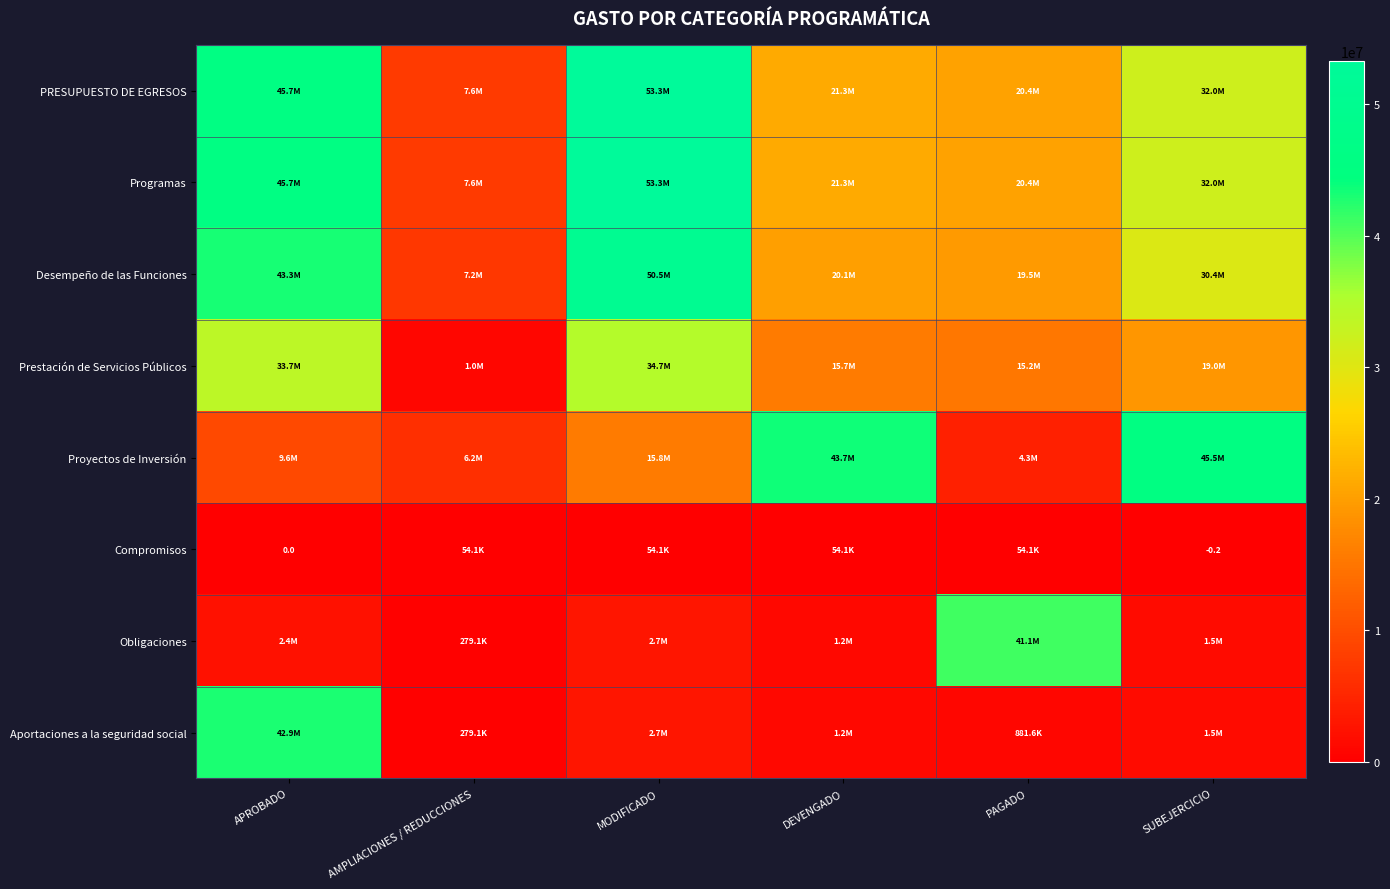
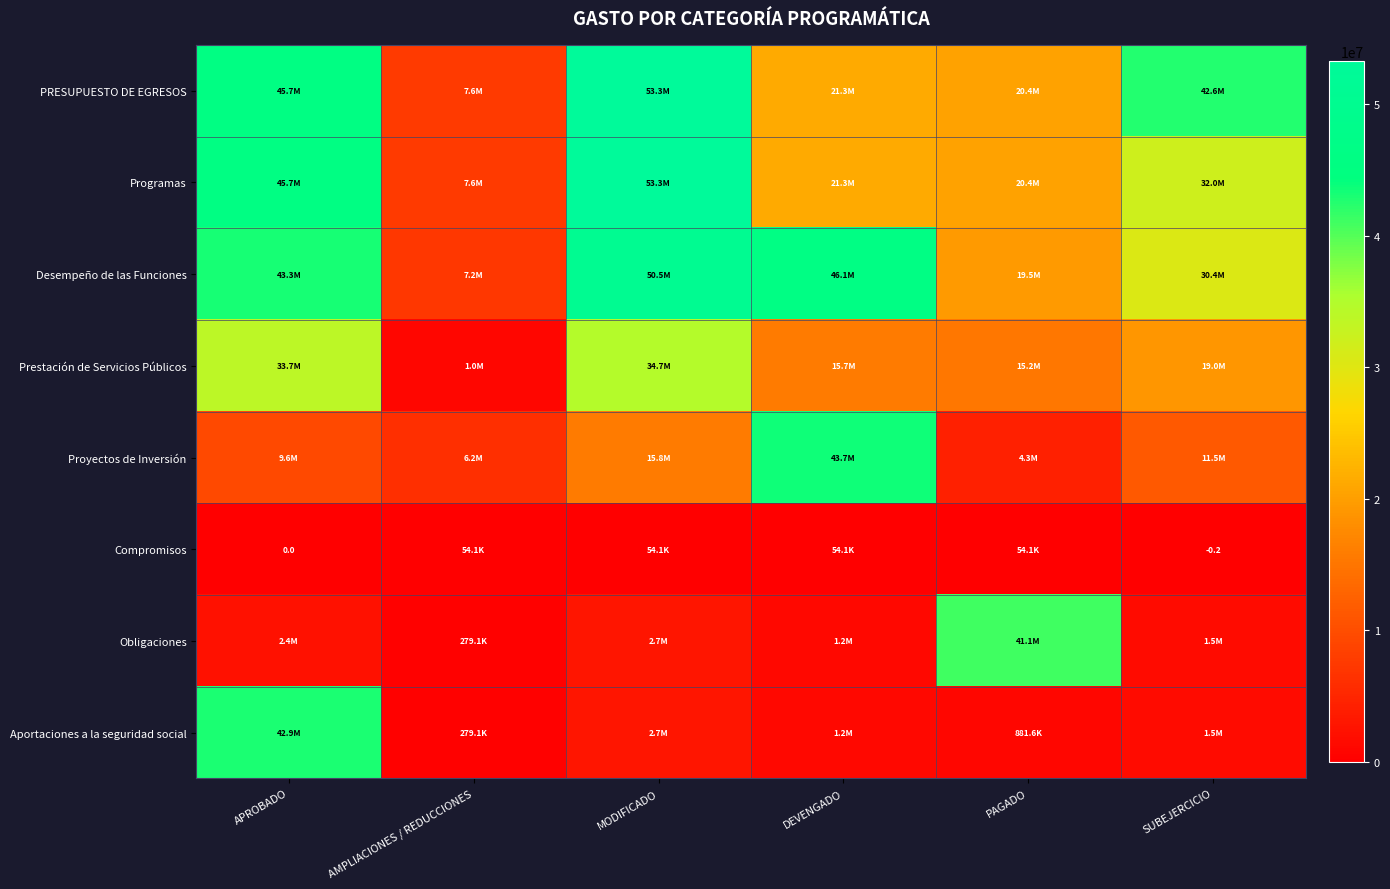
PRESUPUESTO DE EGRESOS, SUBEJERCICIO: 32.0M -> 42.6M
Desempeño de las Funciones, DEVENGADO: 20.1M -> 46.1M
Proyectos de Inversión, SUBEJERCICIO: 45.5M -> 11.5M
